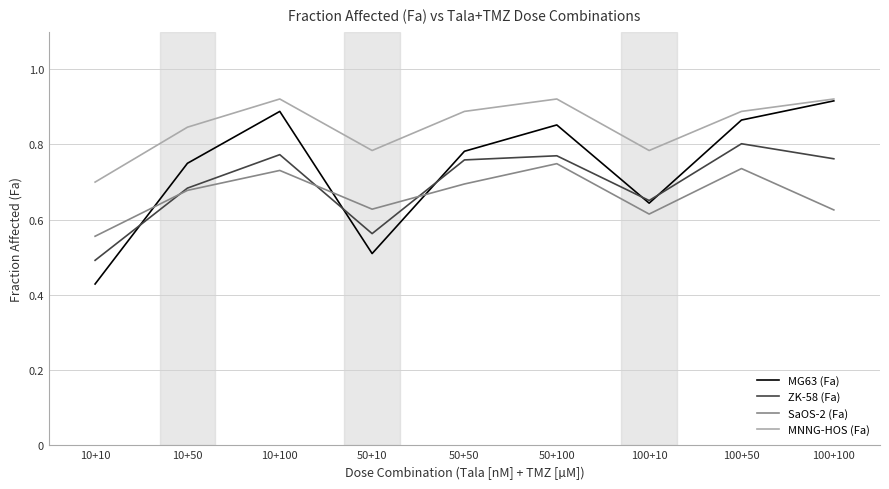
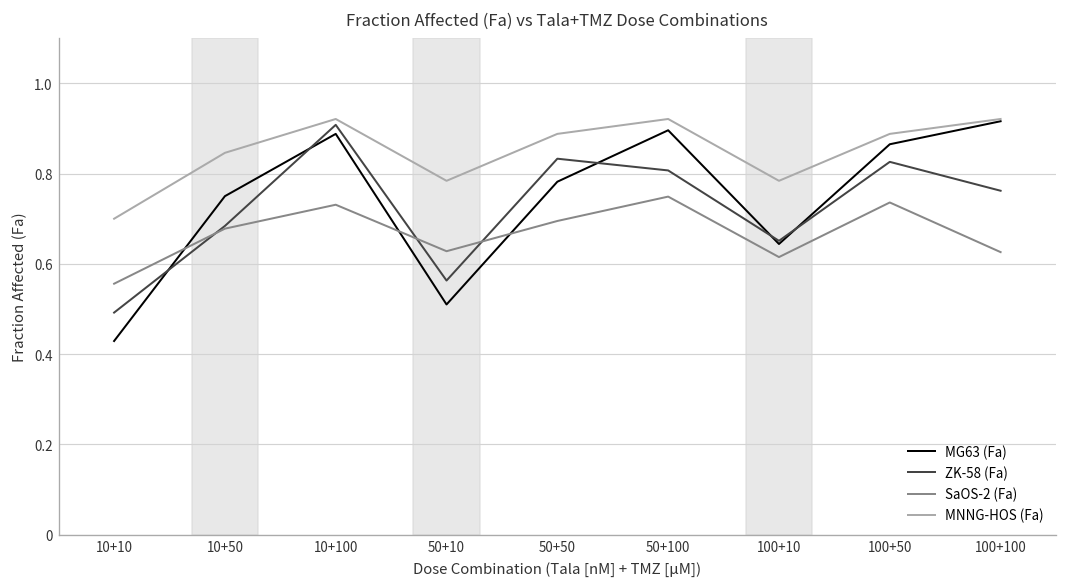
ZK-58 (Fa), 10+100: 0.77 -> 0.91
ZK-58 (Fa), 50+50: 0.76 -> 0.83
MG63 (Fa), 50+100: 0.85 -> 0.90
ZK-58 (Fa), 50+100: 0.77 -> 0.81
ZK-58 (Fa), 100+50: 0.80 -> 0.83
